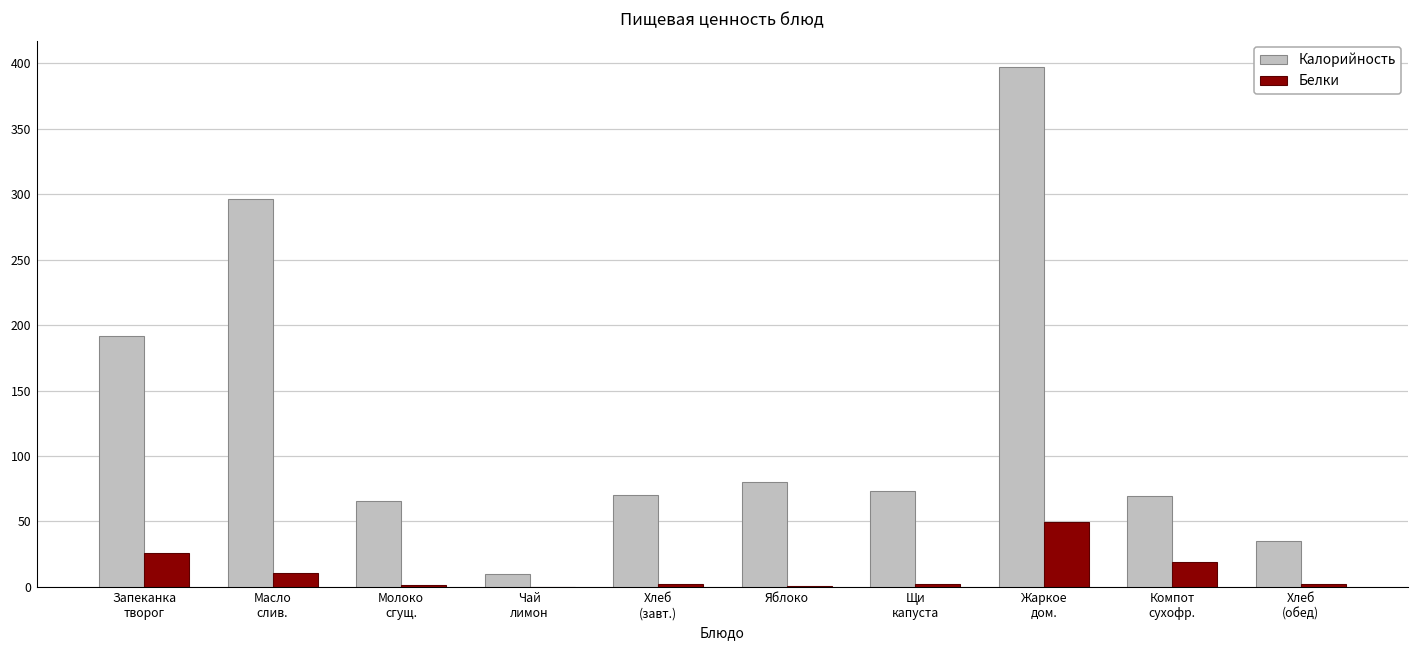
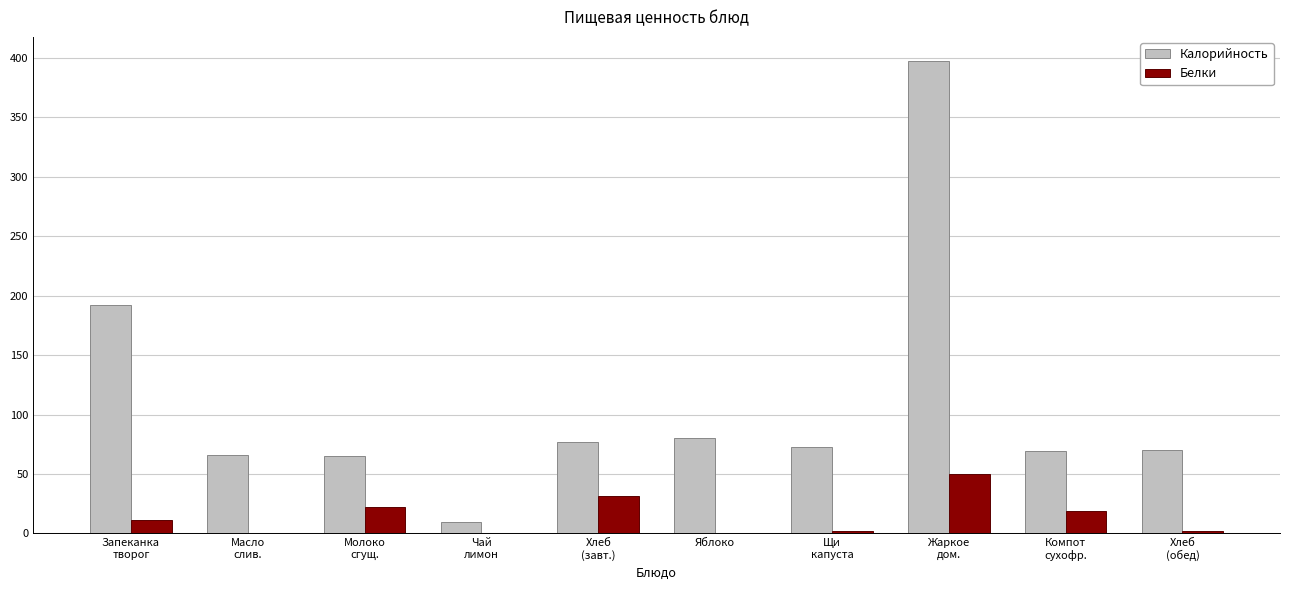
Белки, Запеканка творог: 26 -> 11
Калорийность, Масло слив.: 296 -> 66
Белки, Масло слив.: 10 -> 0
Белки, Молоко сгущ.: 1 -> 22
Калорийность, Хлеб (завт.): 70 -> 77
Белки, Хлеб (завт.): 2 -> 32
Калорийность, Хлеб (обед): 35 -> 70
